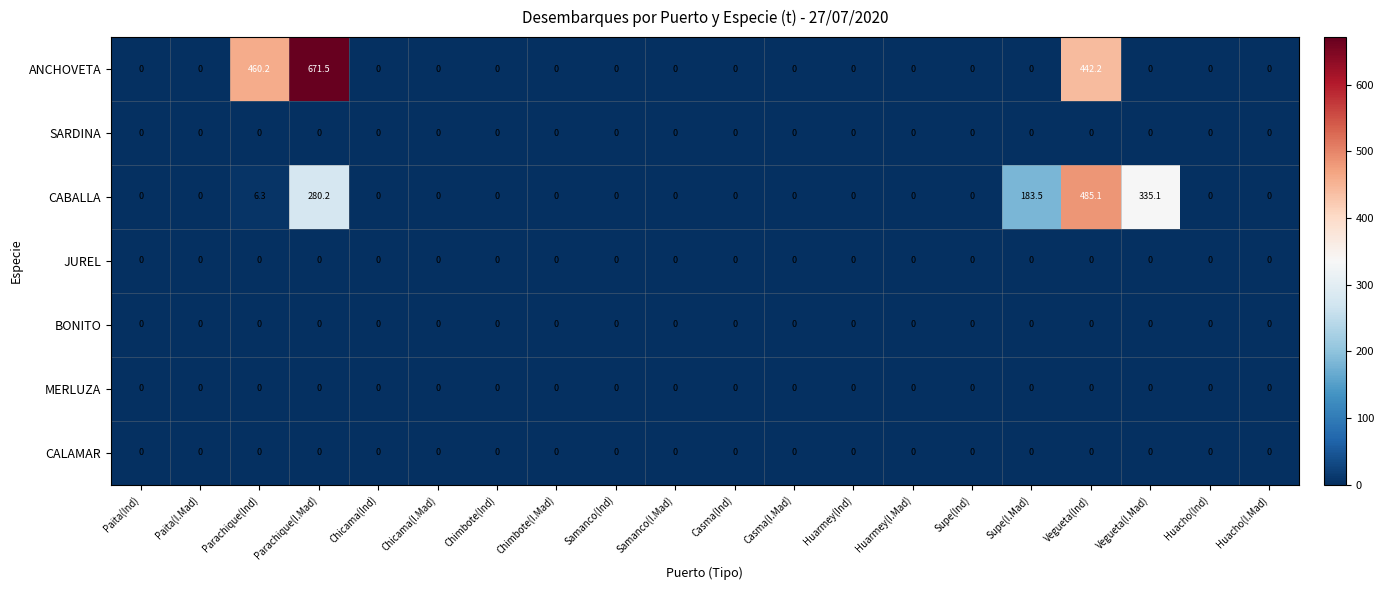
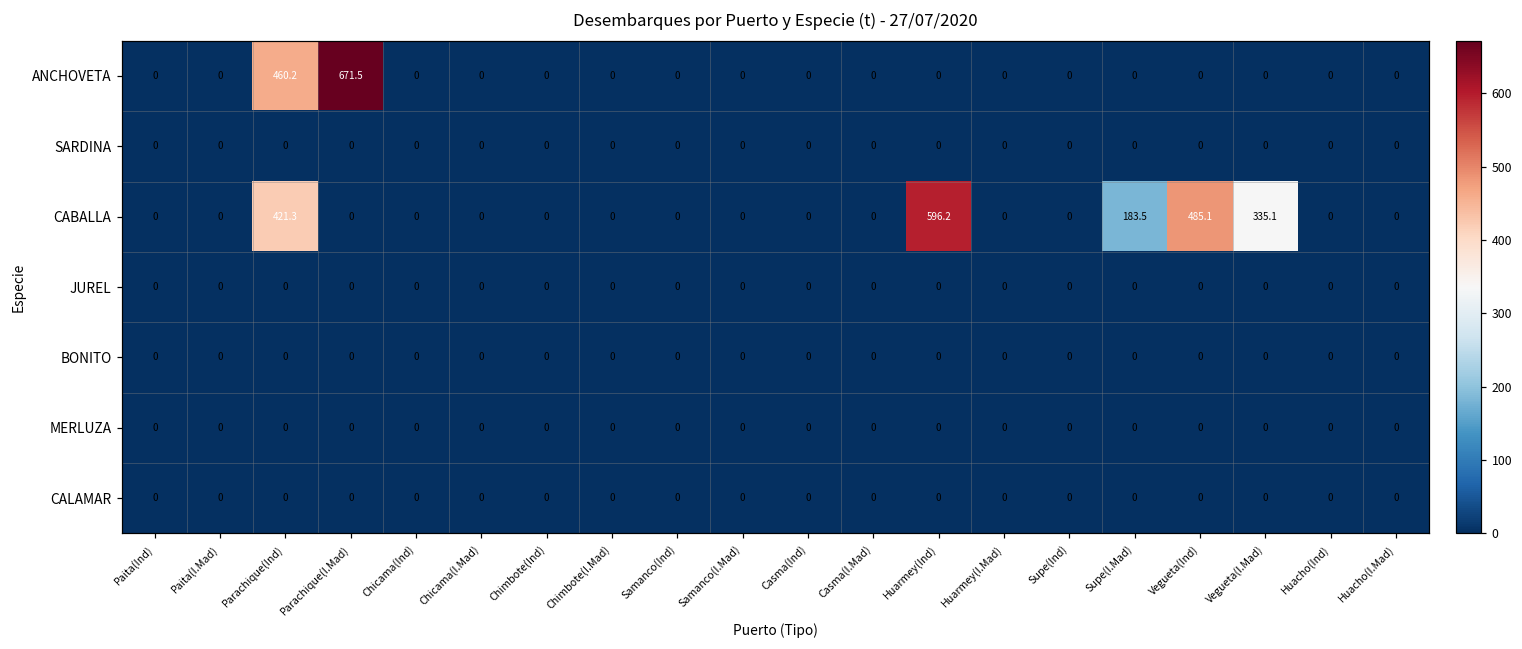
ANCHOVETA, Vegueta(Ind): 442.2 -> 0
CABALLA, Parachique(Ind): 6.3 -> 421.3
CABALLA, Parachique(I.Mad): 280.2 -> 0
CABALLA, Huarmey(Ind): 0 -> 596.2
